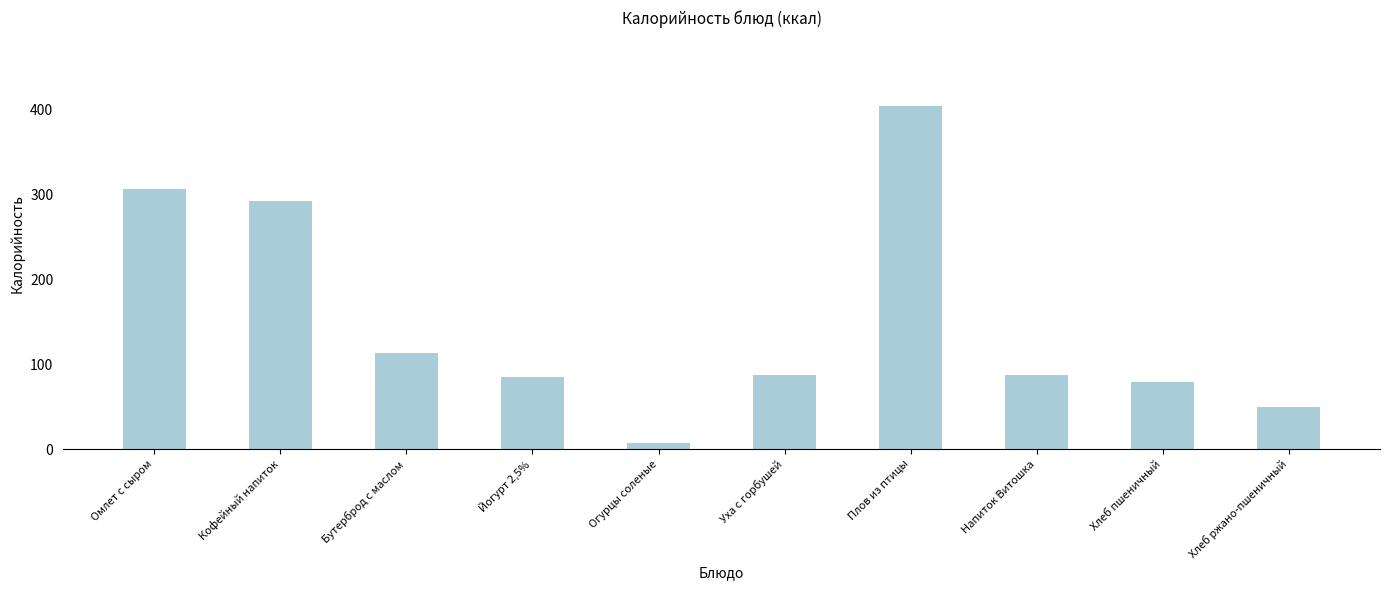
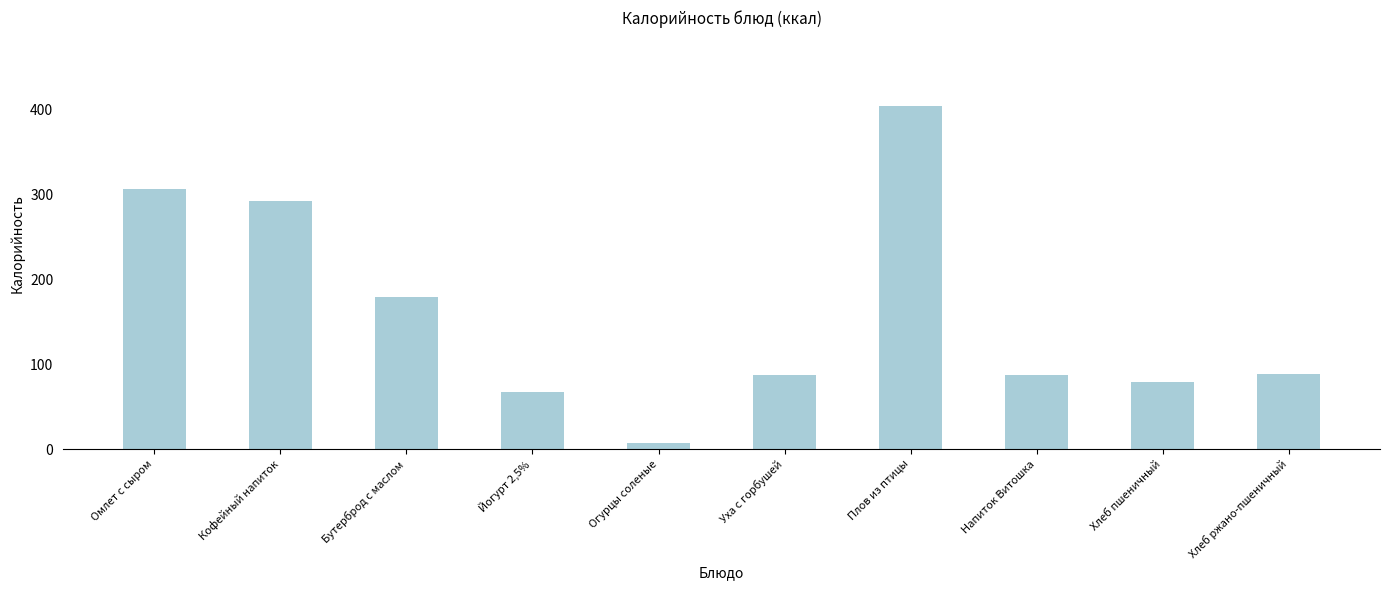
Бутерброд с маслом: 110 -> 180
Йогурт 2,5%: 90 -> 70
Хлеб ржано-пшеничный: 50 -> 90
